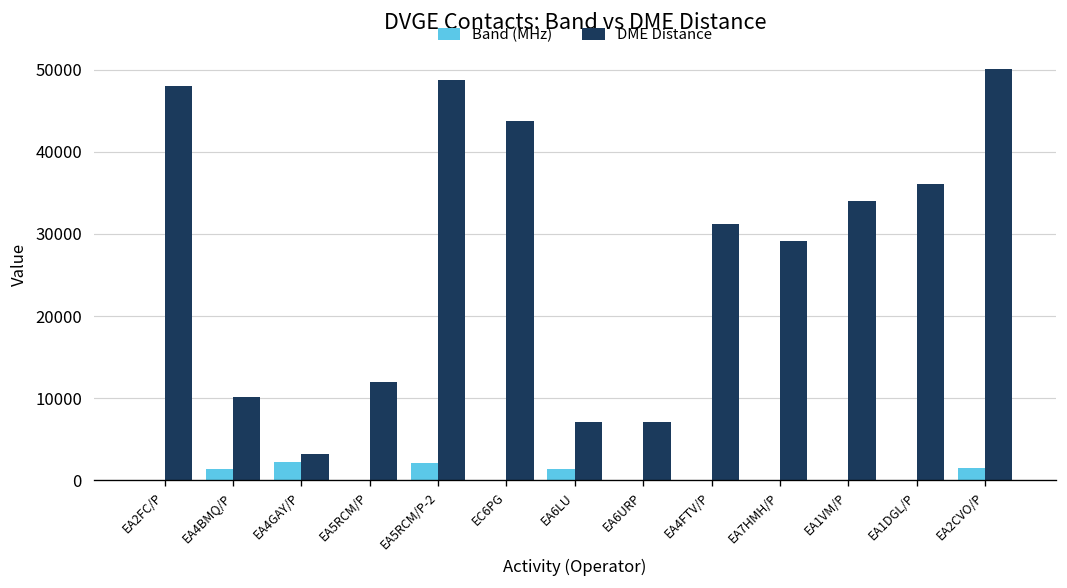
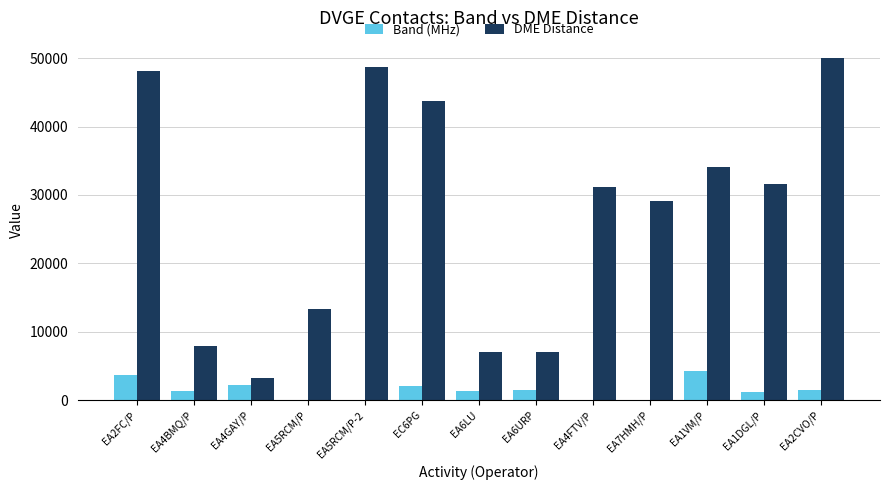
Band (MHz), EA2FC/P: 0 -> 4000
DME Distance, EA4BMQ/P: 10000 -> 8000
DME Distance, EA5RCM/P: 12000 -> 13000
Band (MHz), EA5RCM/P-2: 2000 -> 0
Band (MHz), EC6PG: 0 -> 2000
Band (MHz), EA6URP: 0 -> 2000
Band (MHz), EA1VM/P: 0 -> 4000
Band (MHz), EA1DGL/P: 0 -> 1000
DME Distance, EA1DGL/P: 36000 -> 32000
